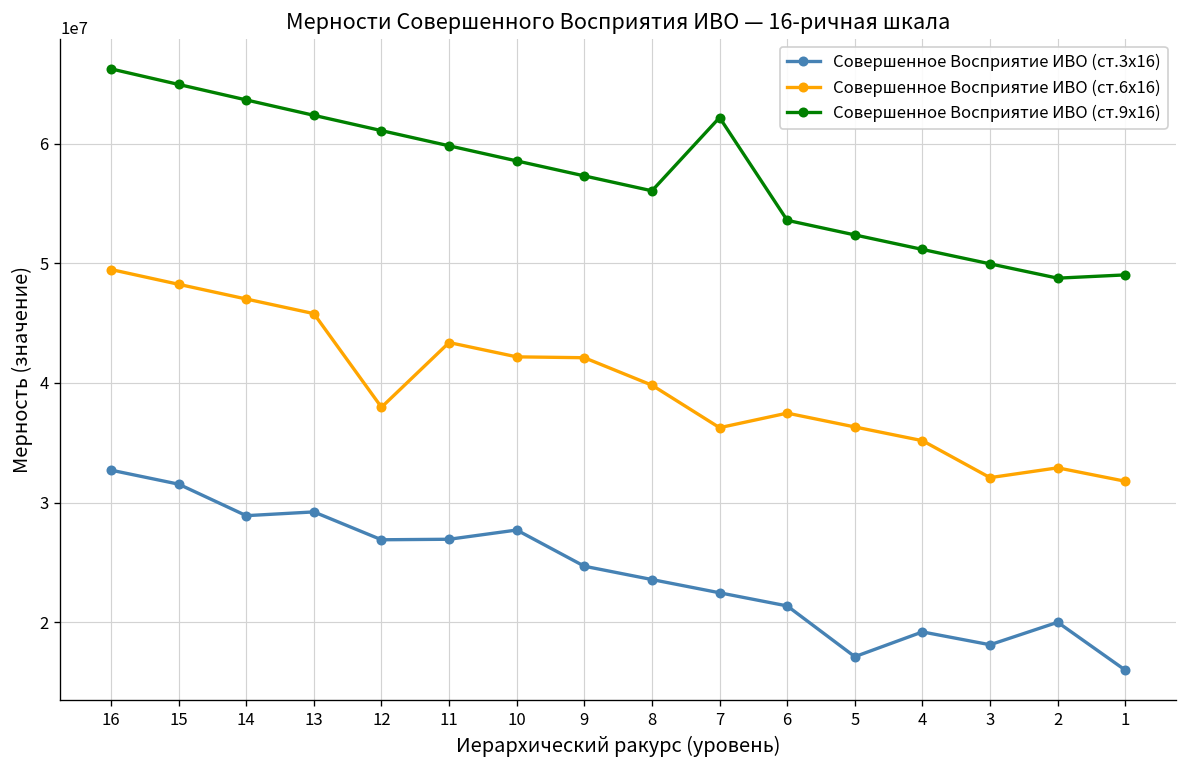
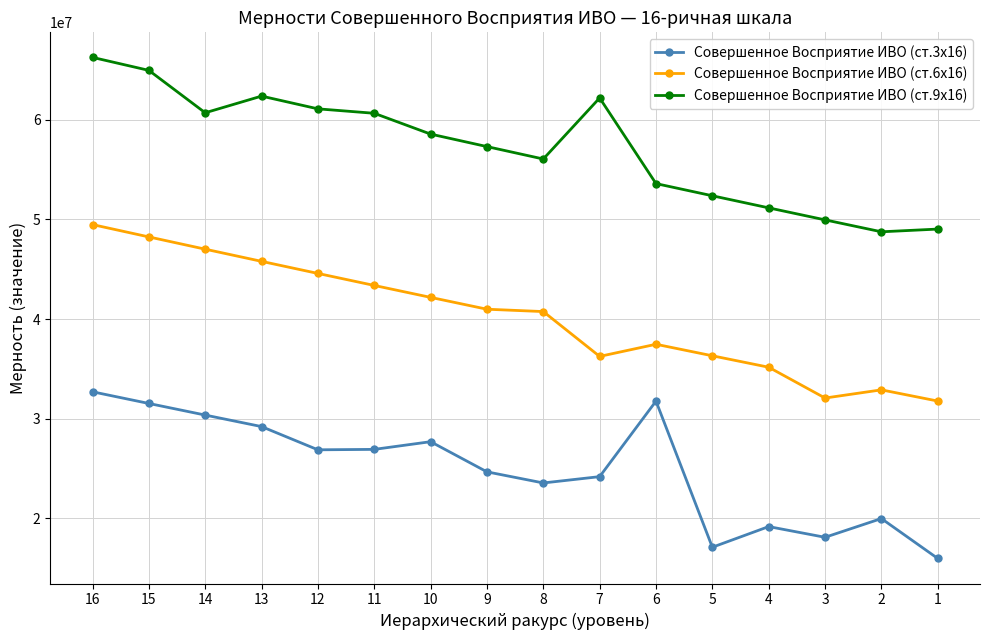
Совершенное Восприятие ИВО (ст.3х16), 14: 29000000 -> 30000000
Совершенное Восприятие ИВО (ст.9х16), 14: 64000000 -> 61000000
Совершенное Восприятие ИВО (ст.6х16), 12: 38000000 -> 45000000
Совершенное Восприятие ИВО (ст.9х16), 11: 60000000 -> 61000000
Совершенное Восприятие ИВО (ст.6х16), 9: 42000000 -> 41000000
Совершенное Восприятие ИВО (ст.6х16), 8: 40000000 -> 41000000
Совершенное Восприятие ИВО (ст.3х16), 7: 22000000 -> 24000000
Совершенное Восприятие ИВО (ст.3х16), 6: 21000000 -> 32000000
